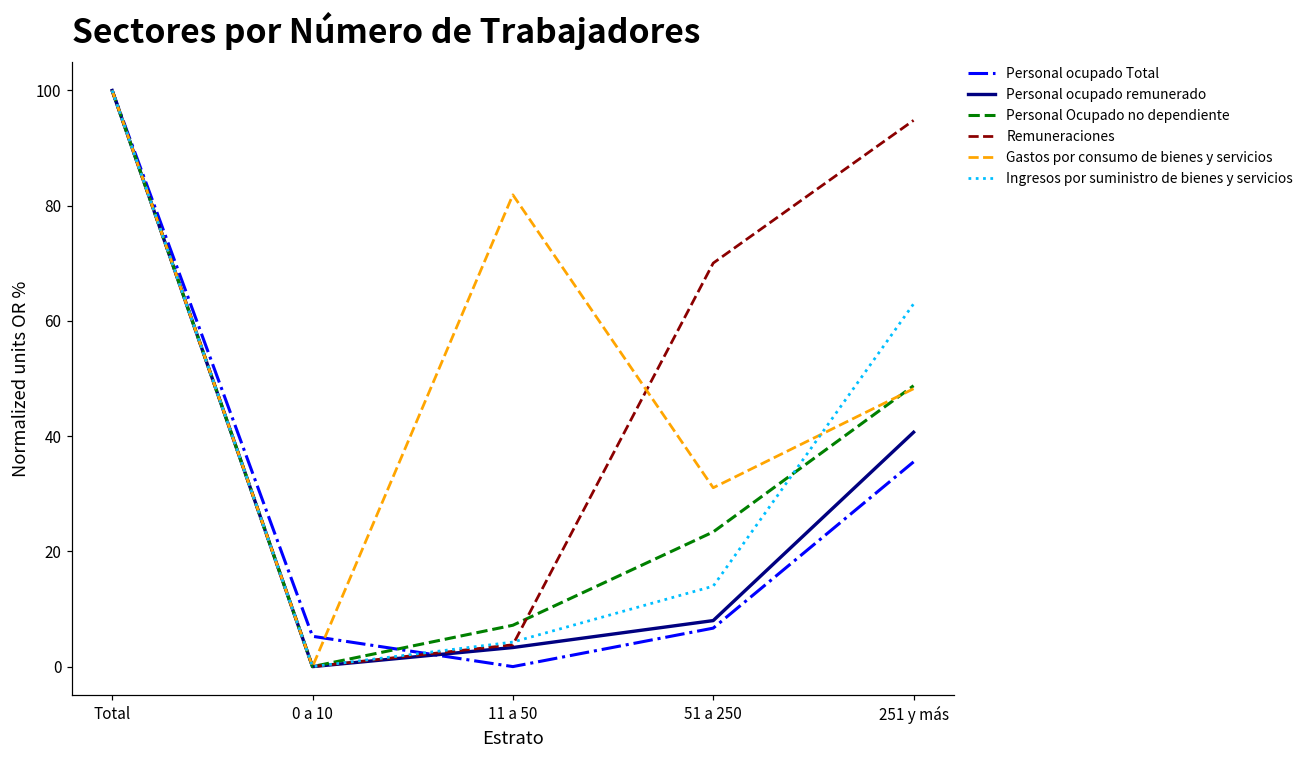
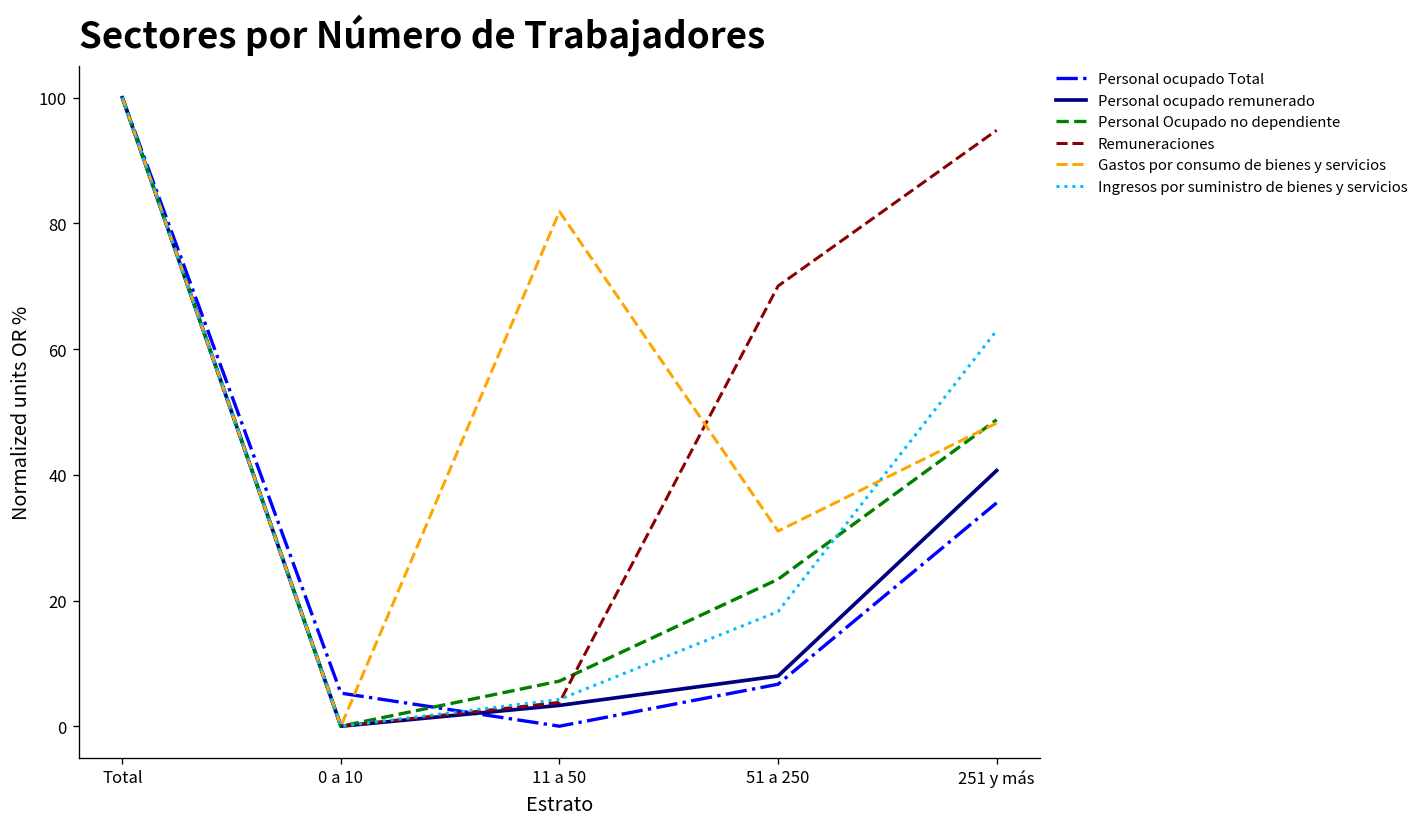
Ingresos por suministro de bienes y servicios, 51 a 250: 14 -> 18
